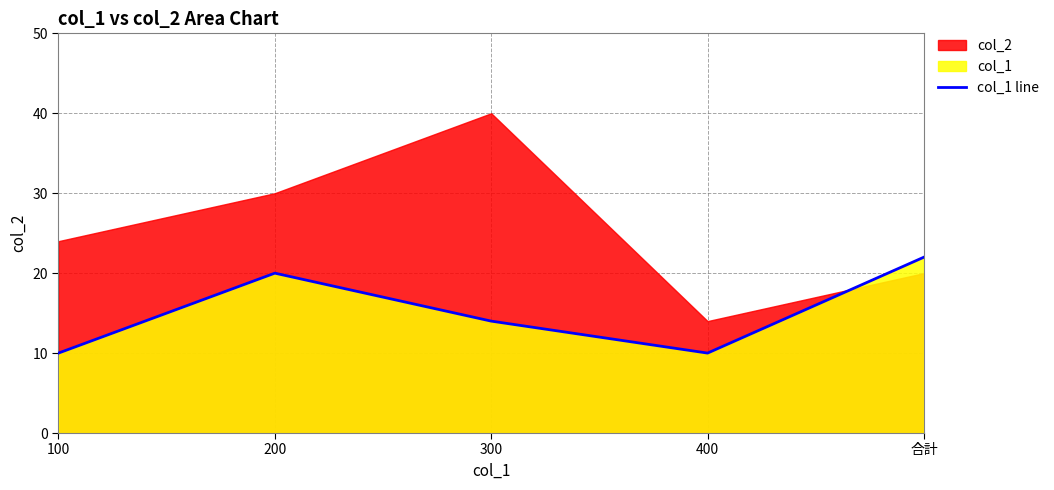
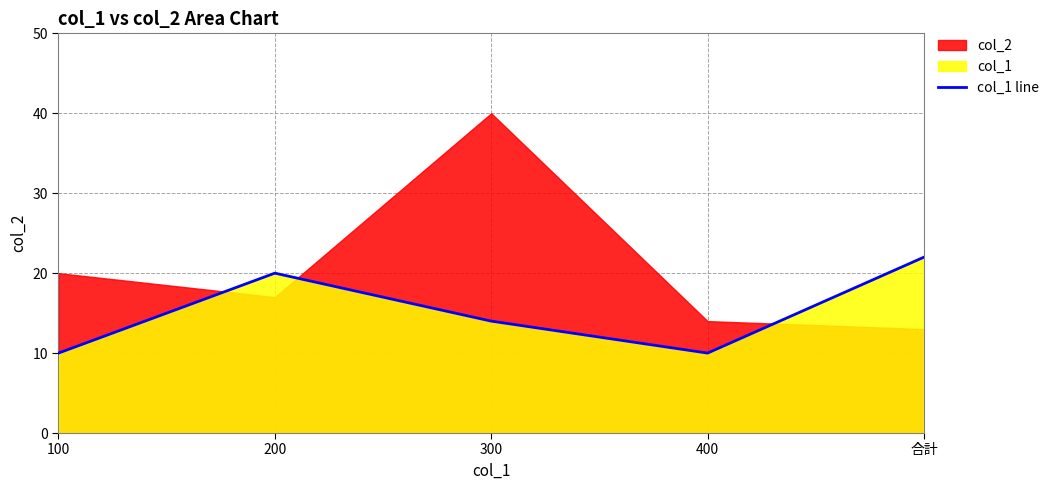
col_2, 100: 24 -> 20
col_2, 200: 30 -> 17
col_2, 合計: 20 -> 13
